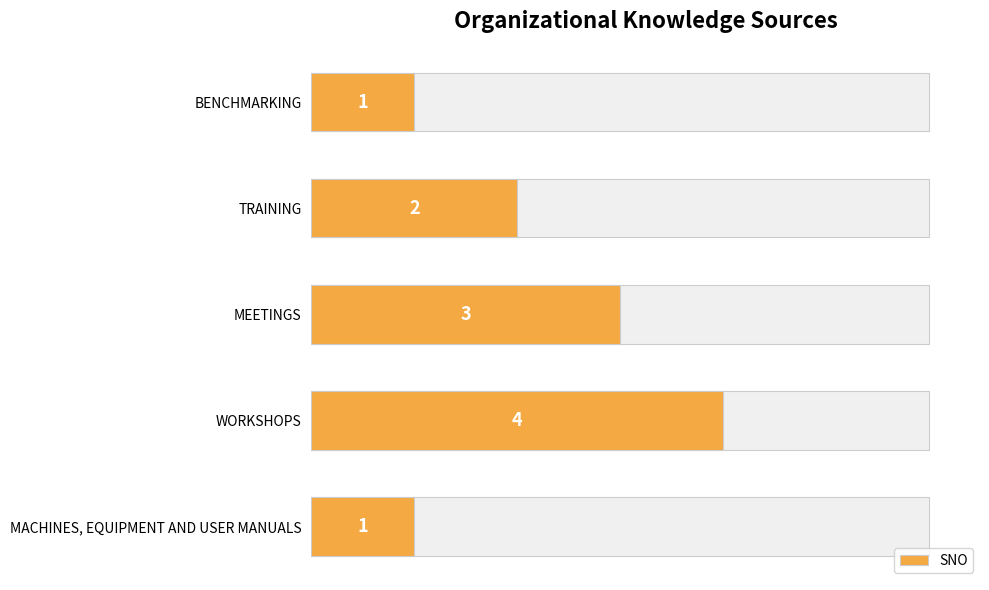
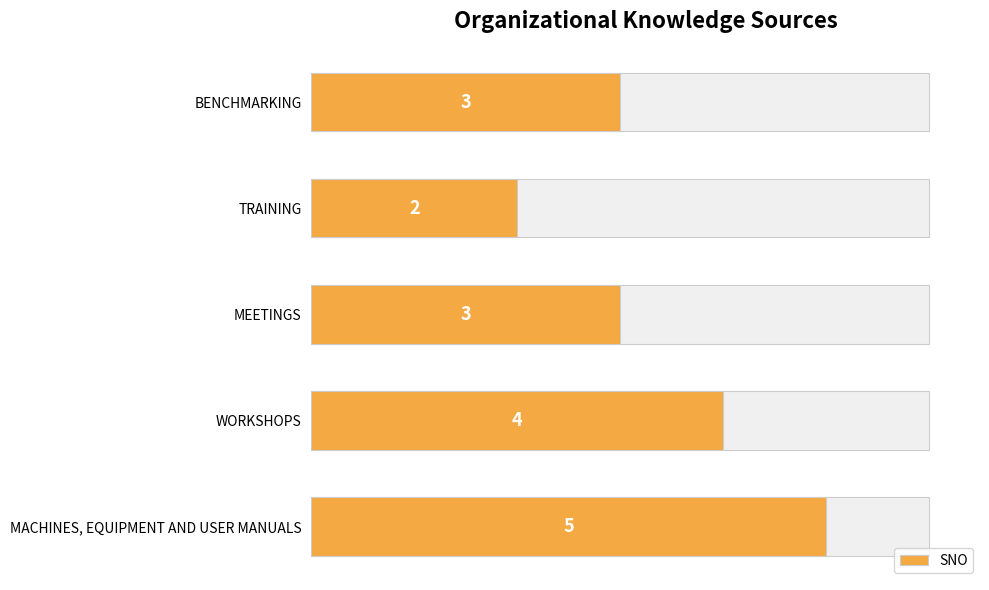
SNO, BENCHMARKING: 1 -> 3
SNO, MACHINES, EQUIPMENT AND USER MANUALS: 1 -> 5
